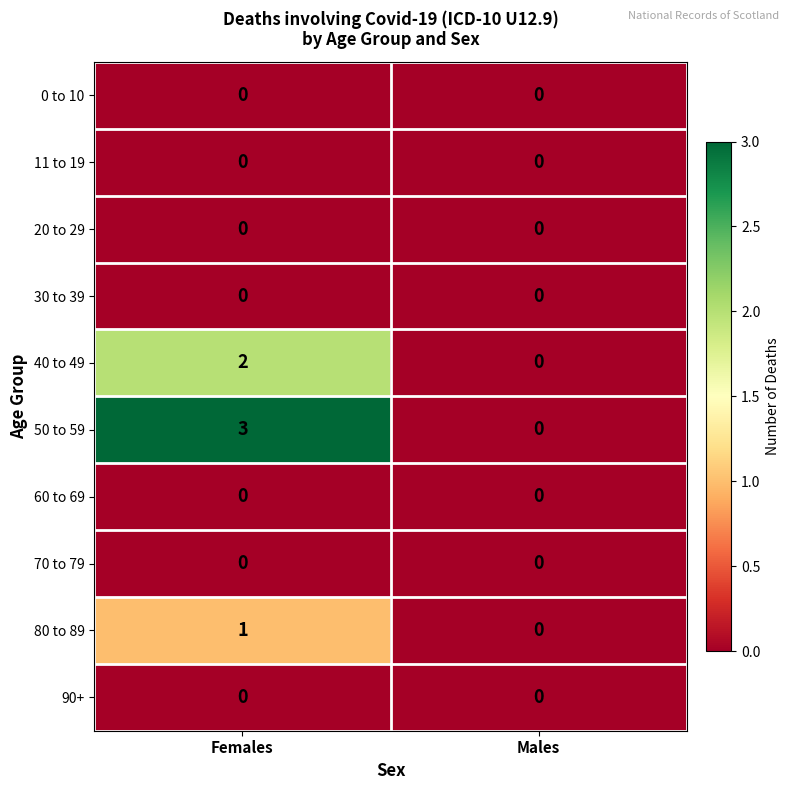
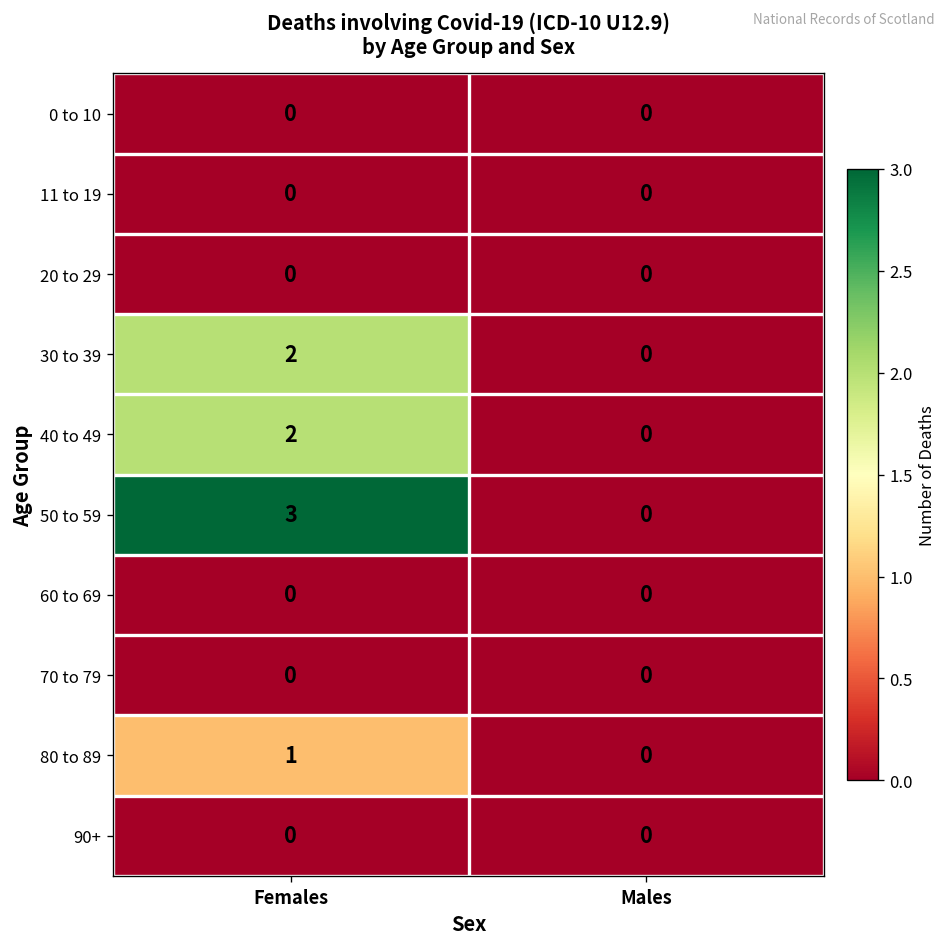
30 to 39, Females: 0 -> 2
